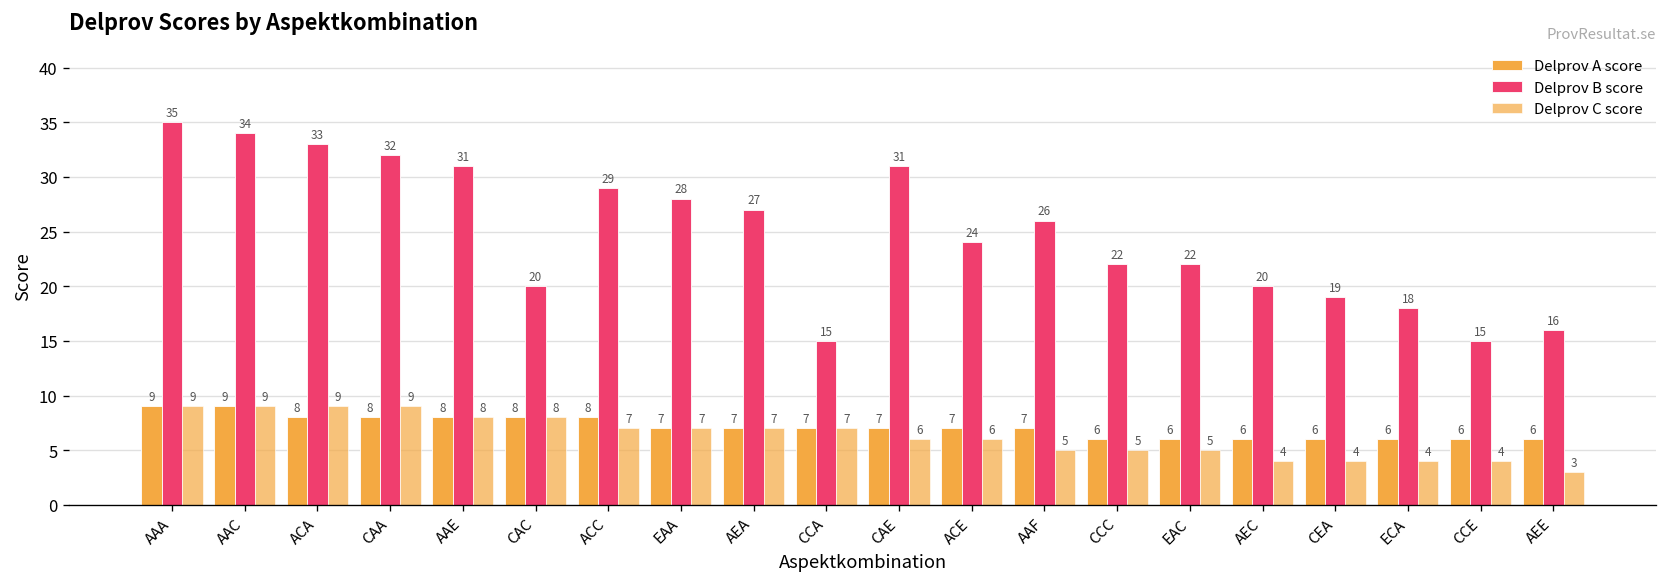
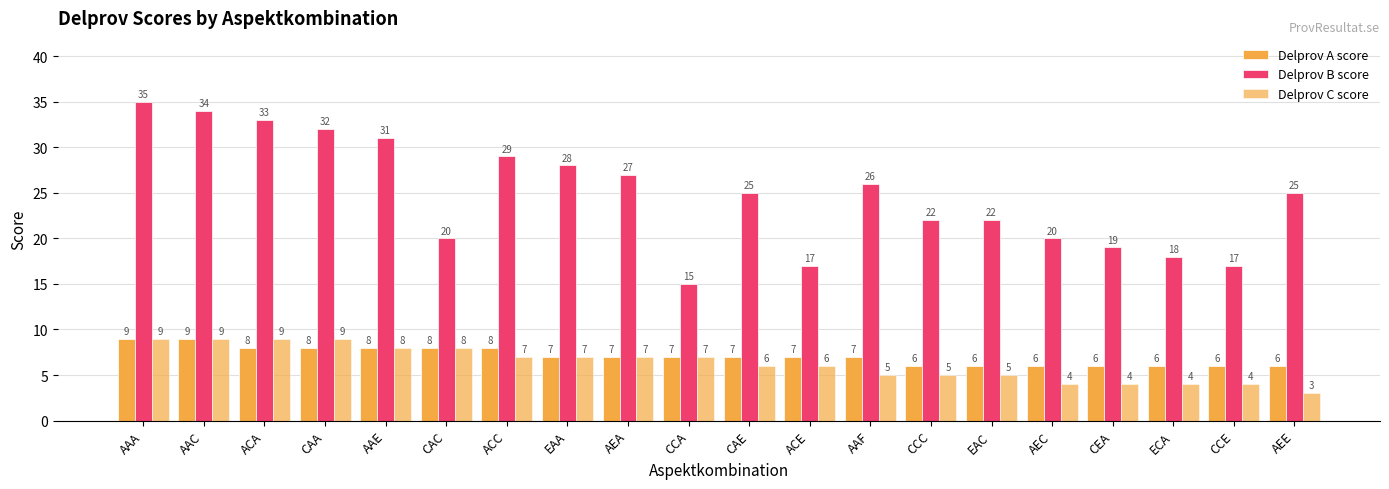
Delprov B score, CAE: 31 -> 25
Delprov B score, ACE: 24 -> 17
Delprov B score, CCE: 15 -> 17
Delprov B score, AEE: 16 -> 25
